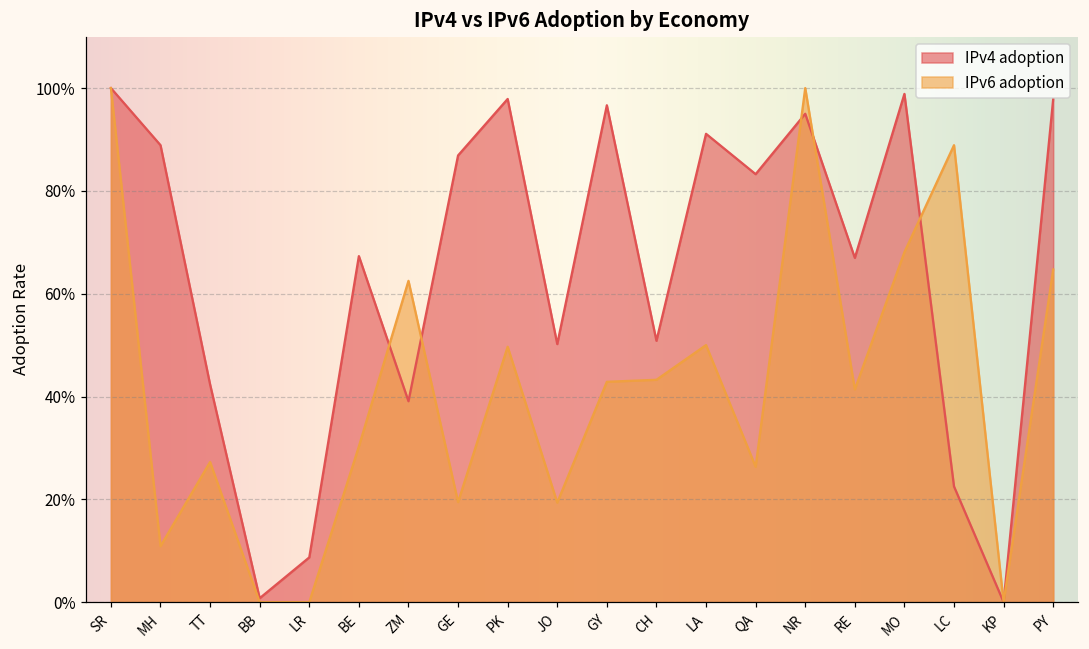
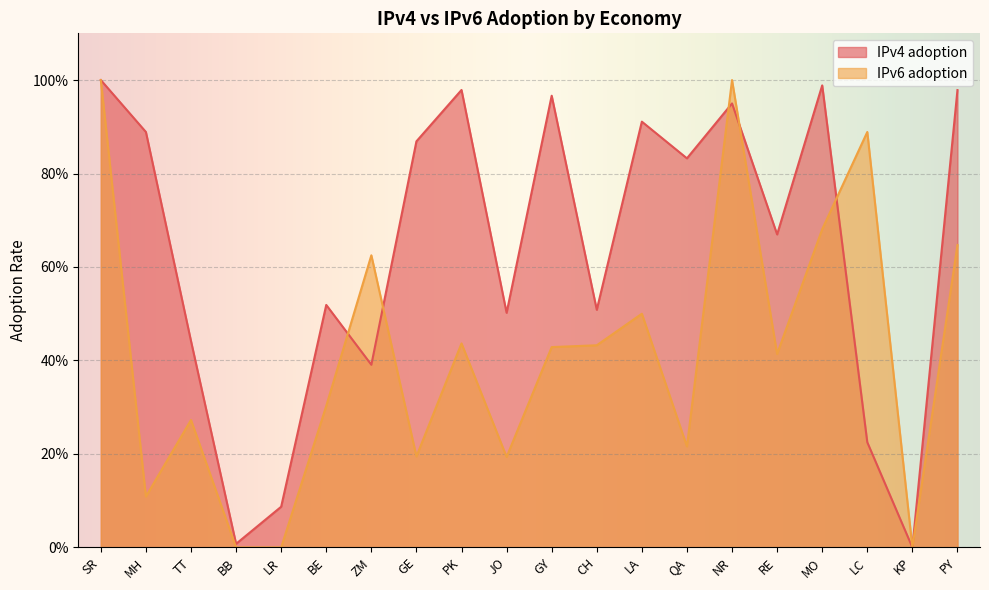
IPv4 adoption, TT: 42% -> 44%
IPv4 adoption, BE: 67% -> 52%
IPv6 adoption, PK: 50% -> 44%
IPv6 adoption, QA: 26% -> 22%
